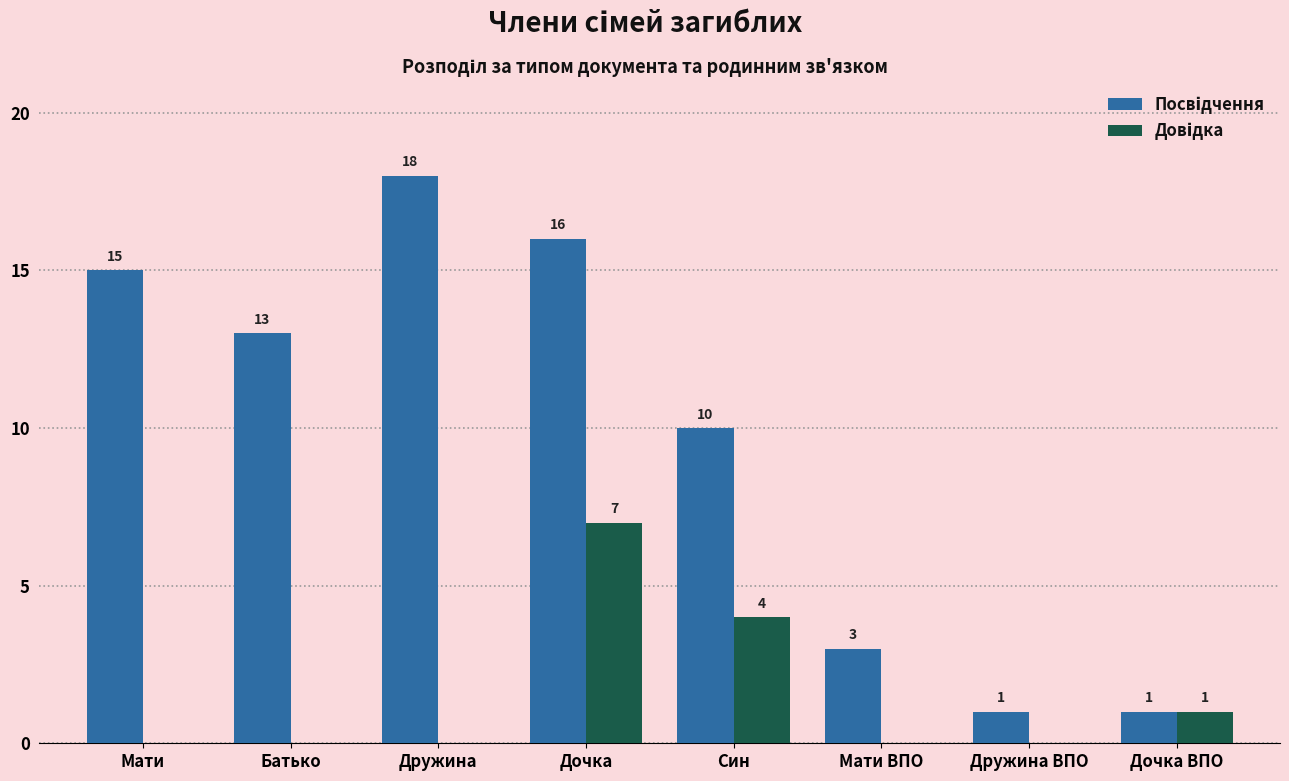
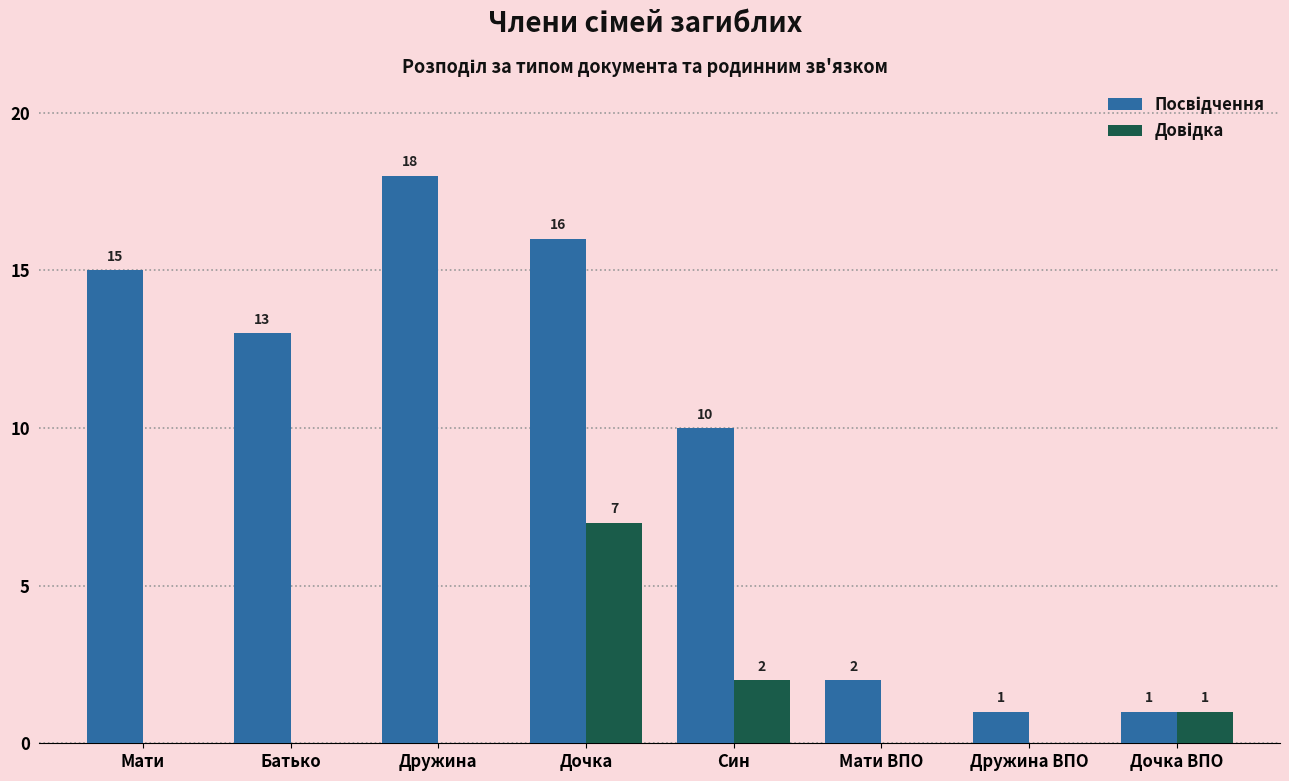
Довідка, Син: 4 -> 2
Посвідчення, Мати ВПО: 3 -> 2
